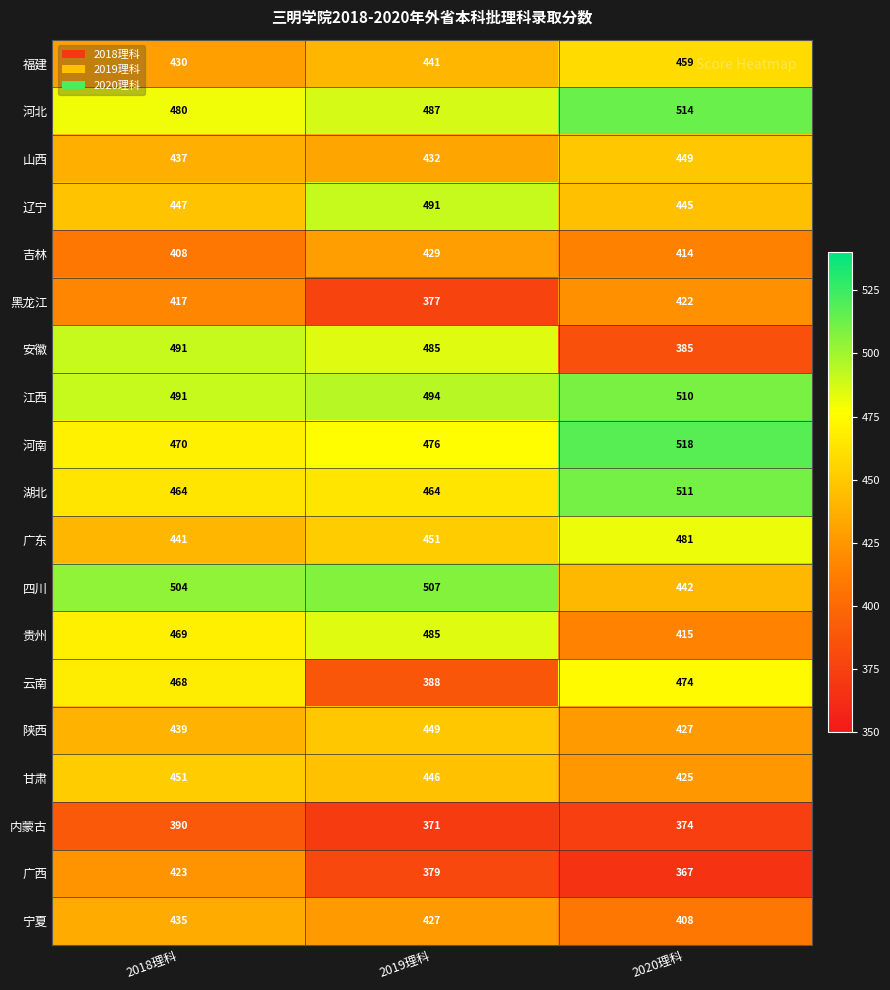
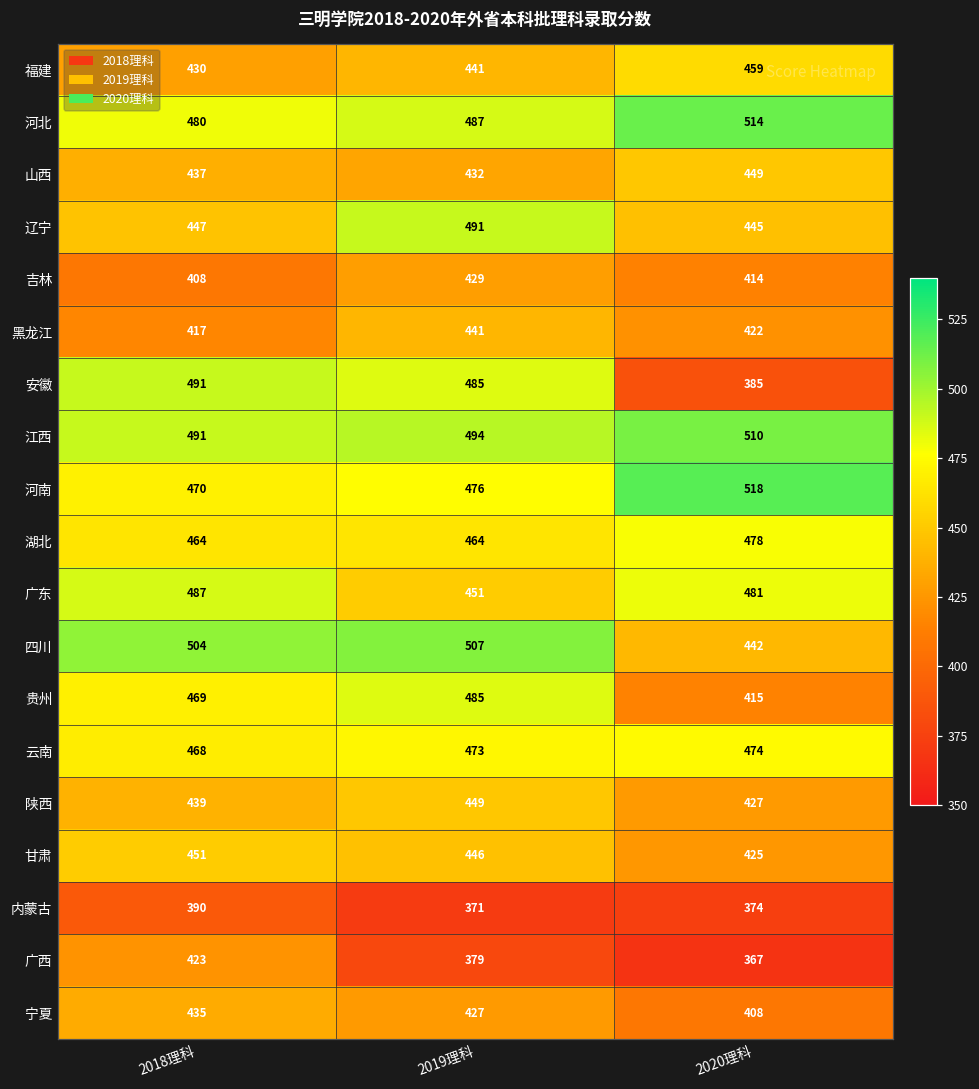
黑龙江, 2019理科: 377 -> 441
湖北, 2020理科: 511 -> 478
广东, 2018理科: 441 -> 487
云南, 2019理科: 388 -> 473
